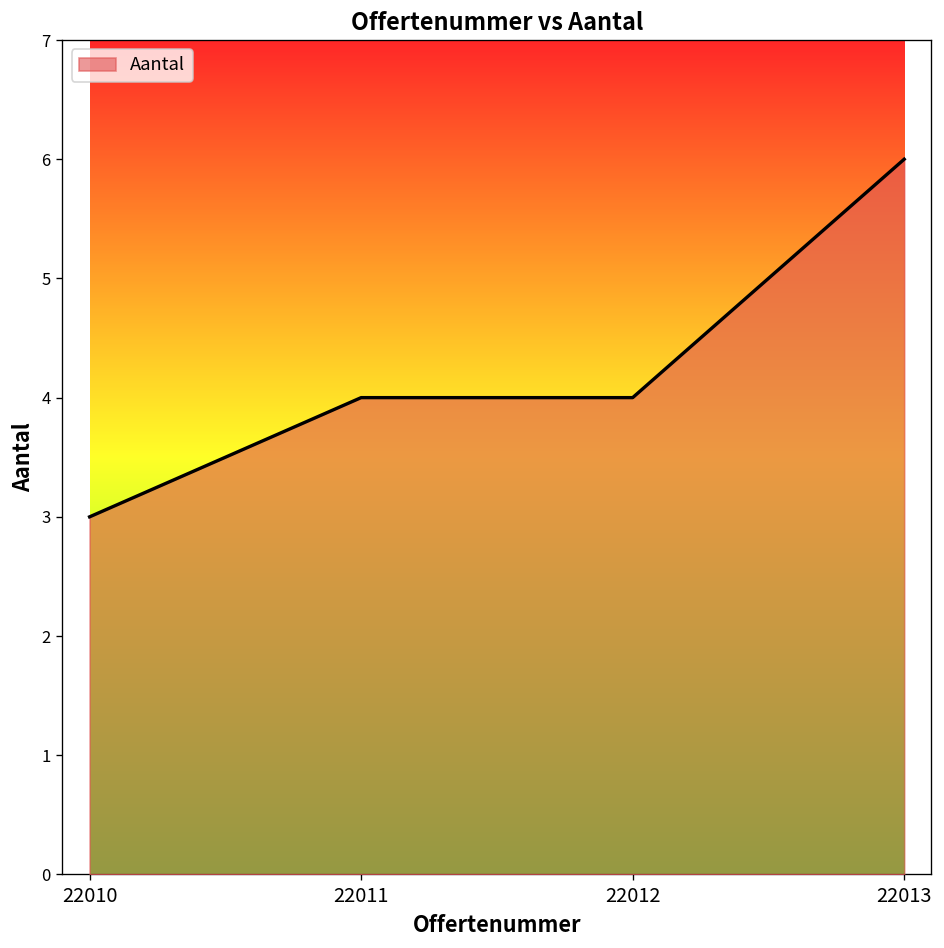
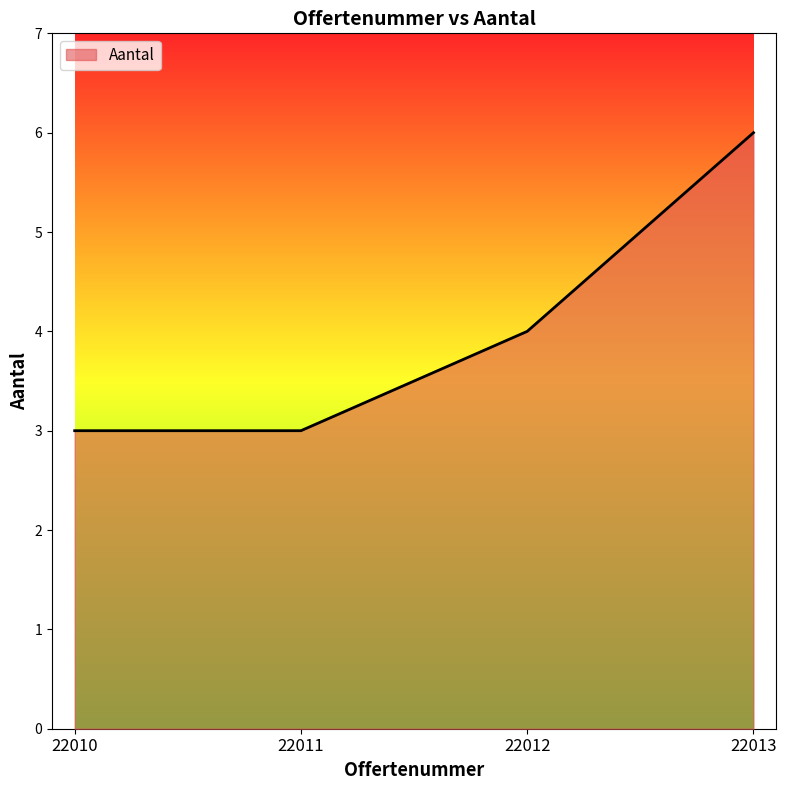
22011: 4 -> 3
